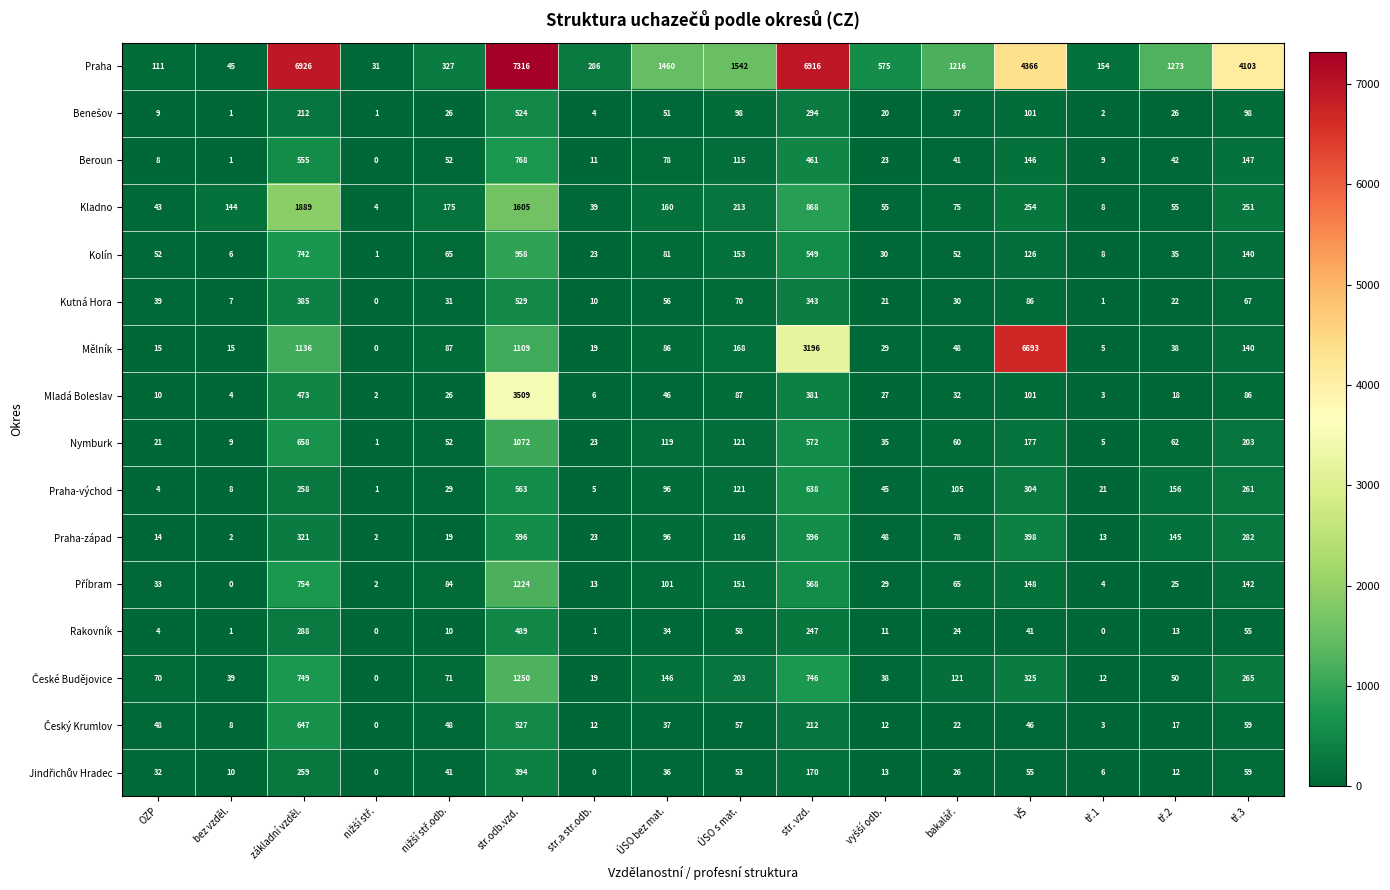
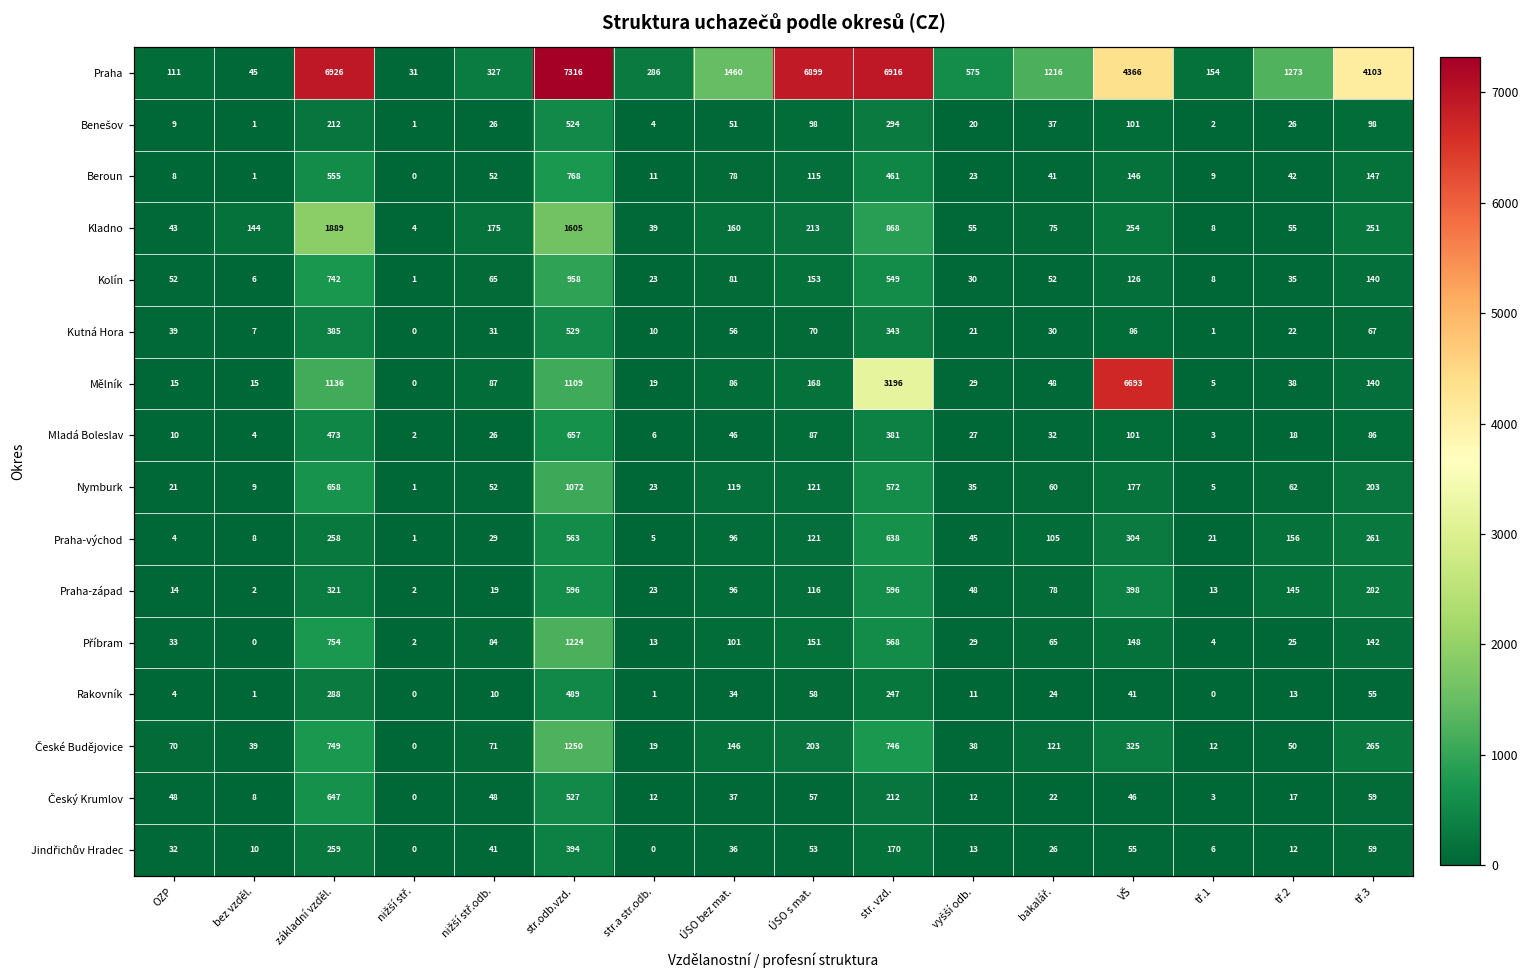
Praha, ÚSO s mat.: 1542 -> 6899
Mladá Boleslav, str.odb.vzd.: 3509 -> 657
